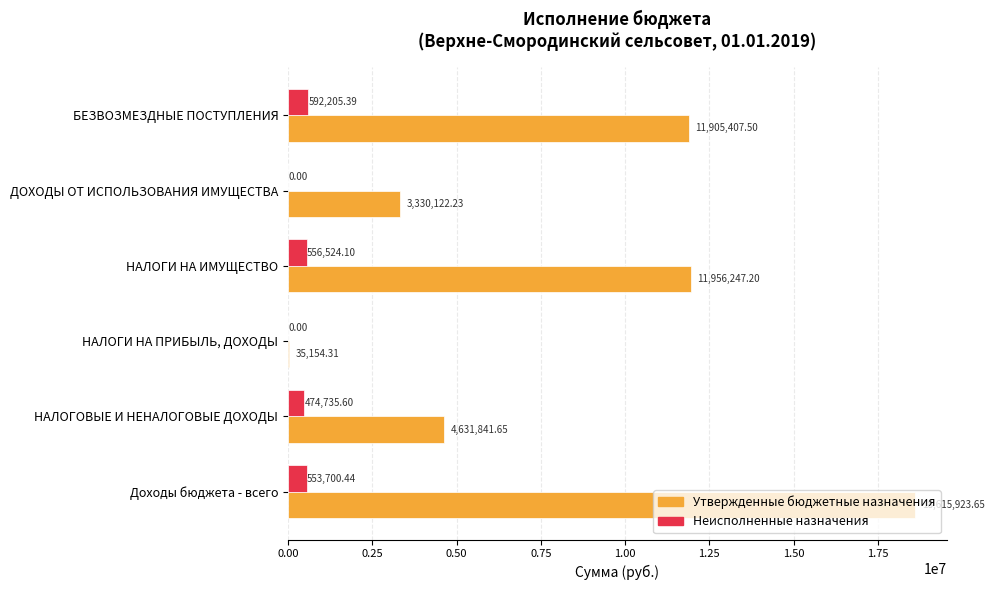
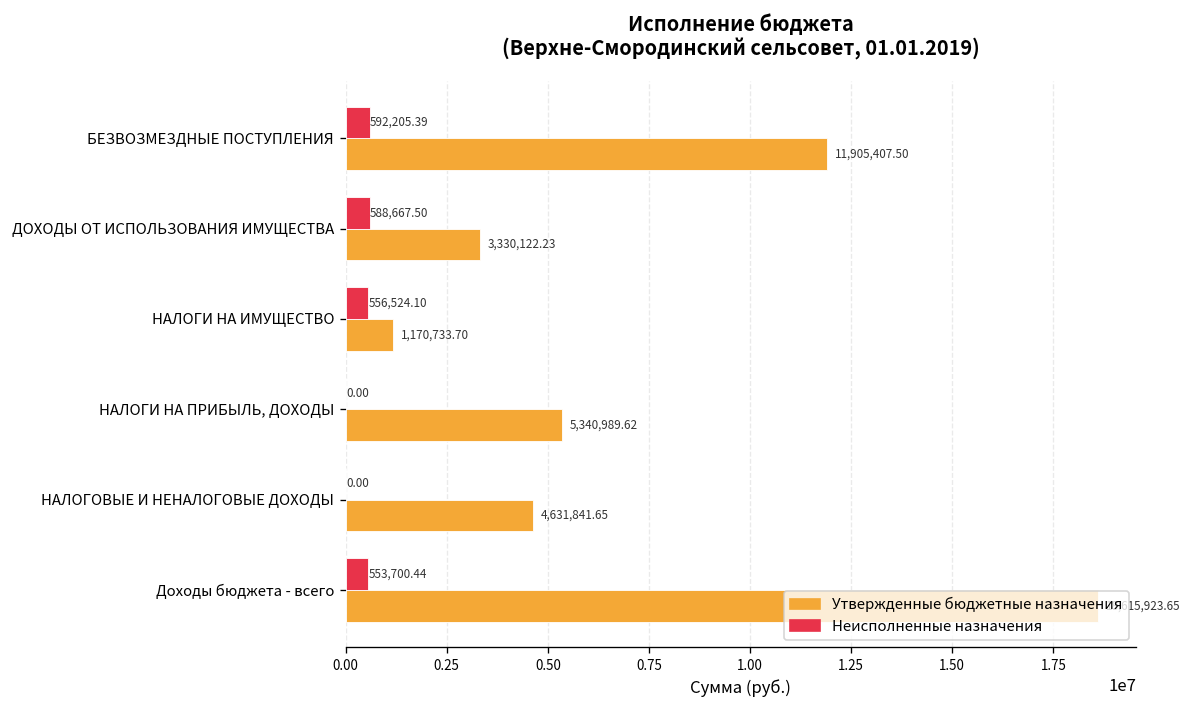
Неисполненные назначения, ДОХОДЫ ОТ ИСПОЛЬЗОВАНИЯ ИМУЩЕСТВА: 0.00 -> 588,667.50
Утвержденные бюджетные назначения, НАЛОГИ НА ИМУЩЕСТВО: 11,956,247.20 -> 1,170,733.70
Утвержденные бюджетные назначения, НАЛОГИ НА ПРИБЫЛЬ, ДОХОДЫ: 35,154.31 -> 5,340,989.62
Неисполненные назначения, НАЛОГОВЫЕ И НЕНАЛОГОВЫЕ ДОХОДЫ: 474,735.60 -> 0.00
